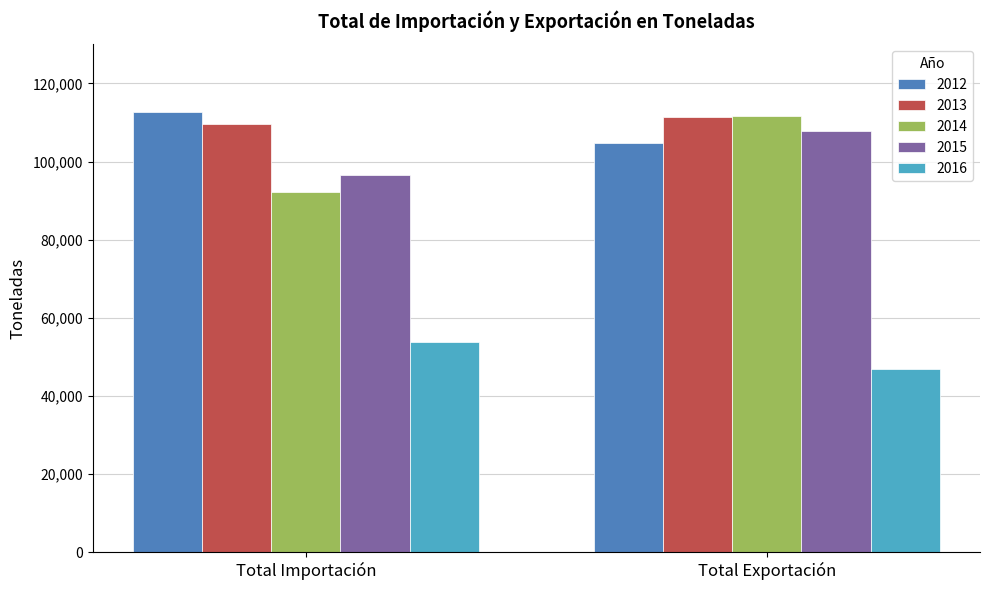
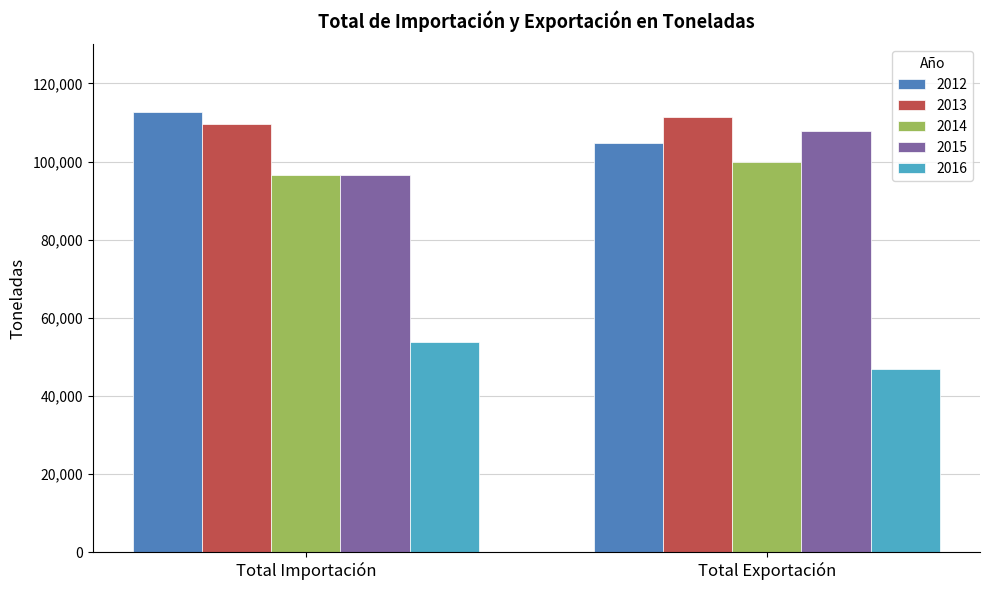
2014, Total Importación: 92,000 -> 96,000
2014, Total Exportación: 112,000 -> 100,000
